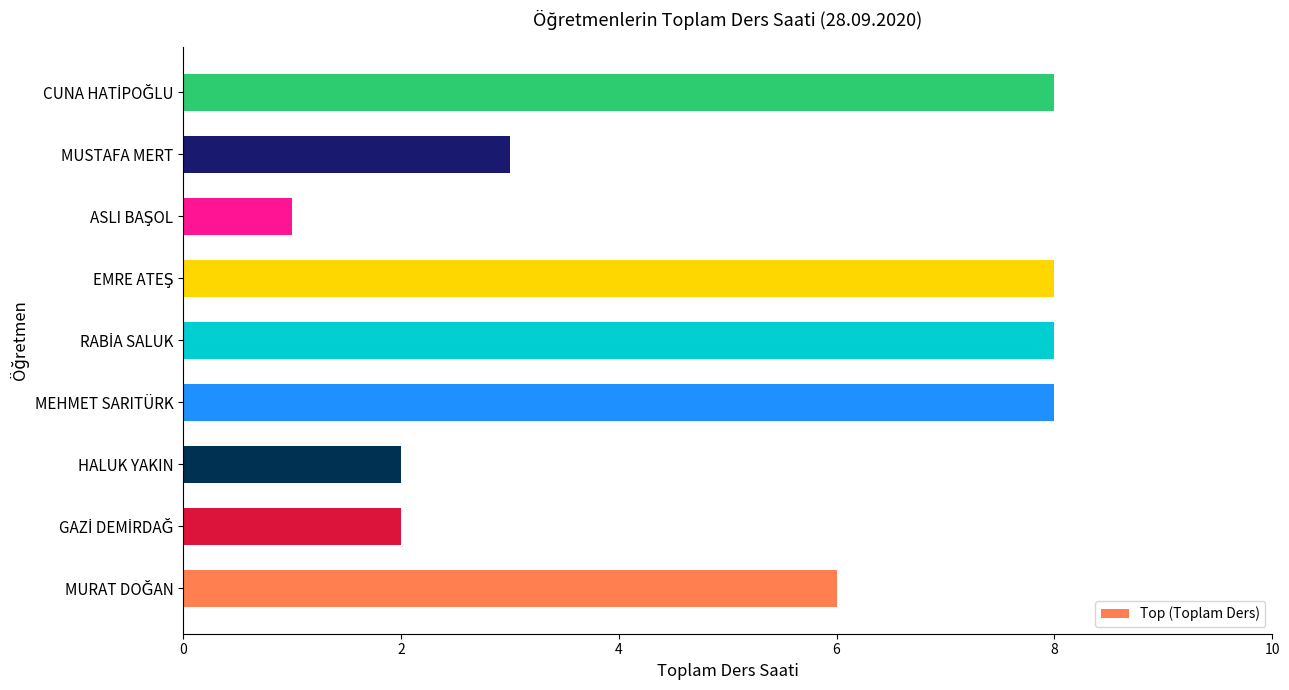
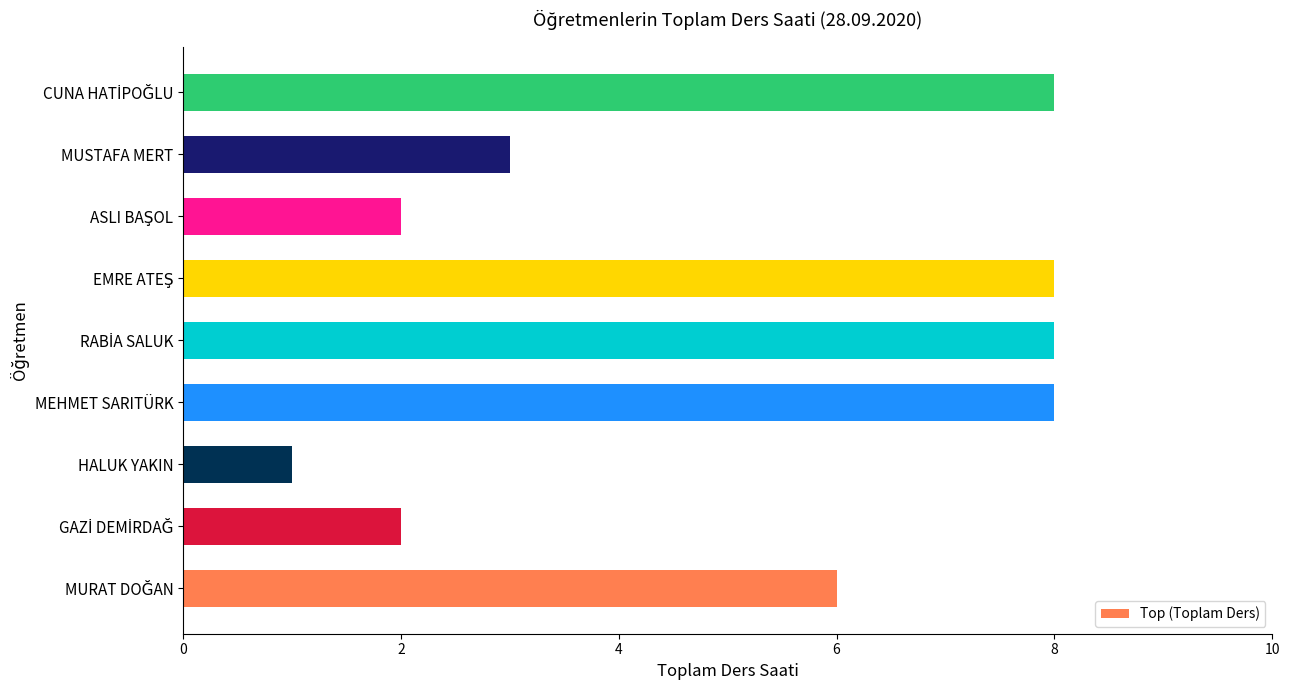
ASLI BAŞOL: 1 -> 2
HALUK YAKIN: 2 -> 1
